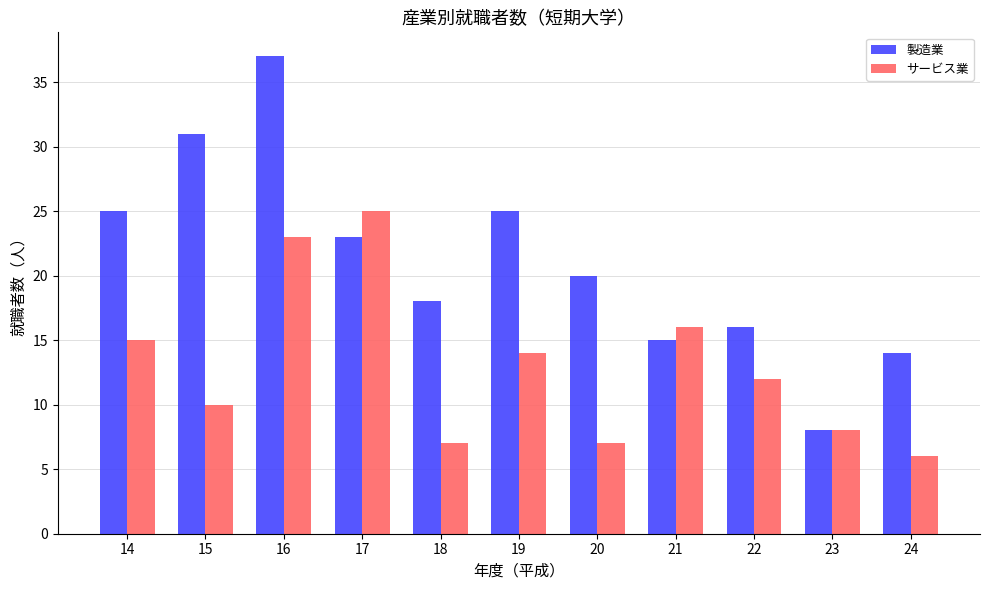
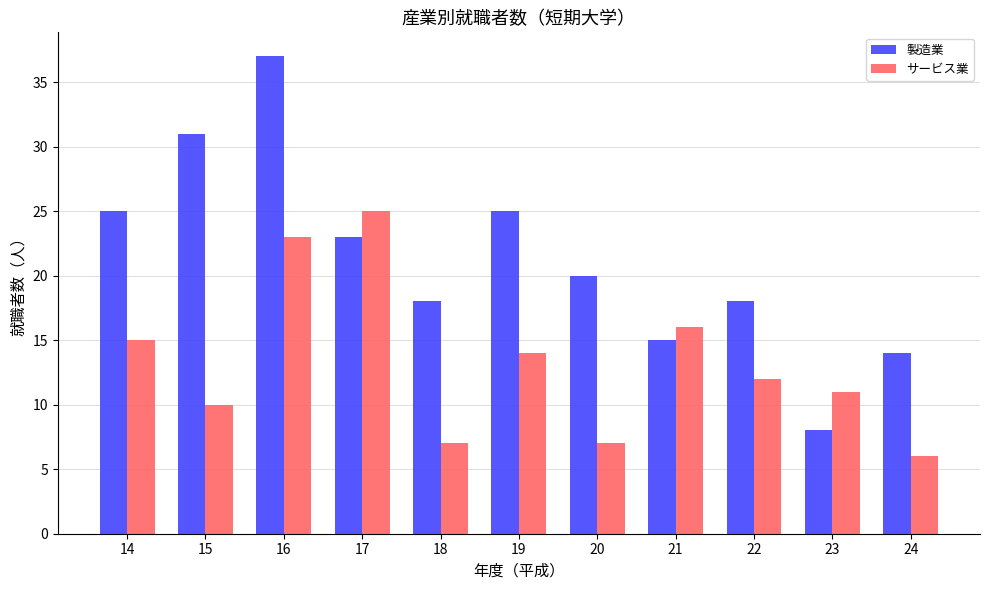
製造業, 22: 16 -> 18
サービス業, 23: 8 -> 11
